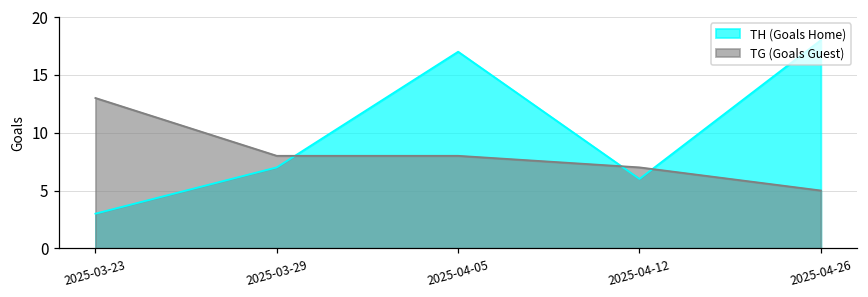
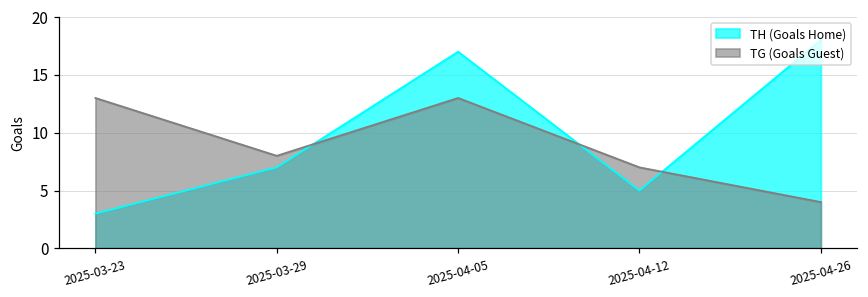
TG (Goals Guest), 2025-04-05: 8 -> 13
TH (Goals Home), 2025-04-12: 6 -> 5
TG (Goals Guest), 2025-04-26: 5 -> 4
